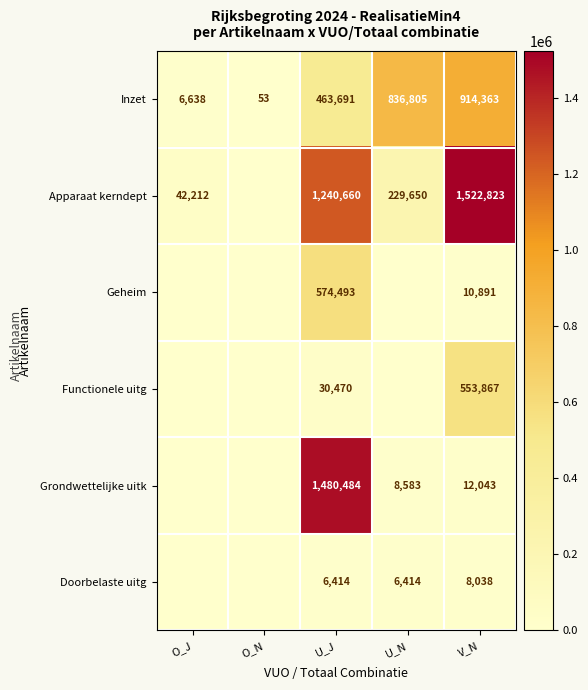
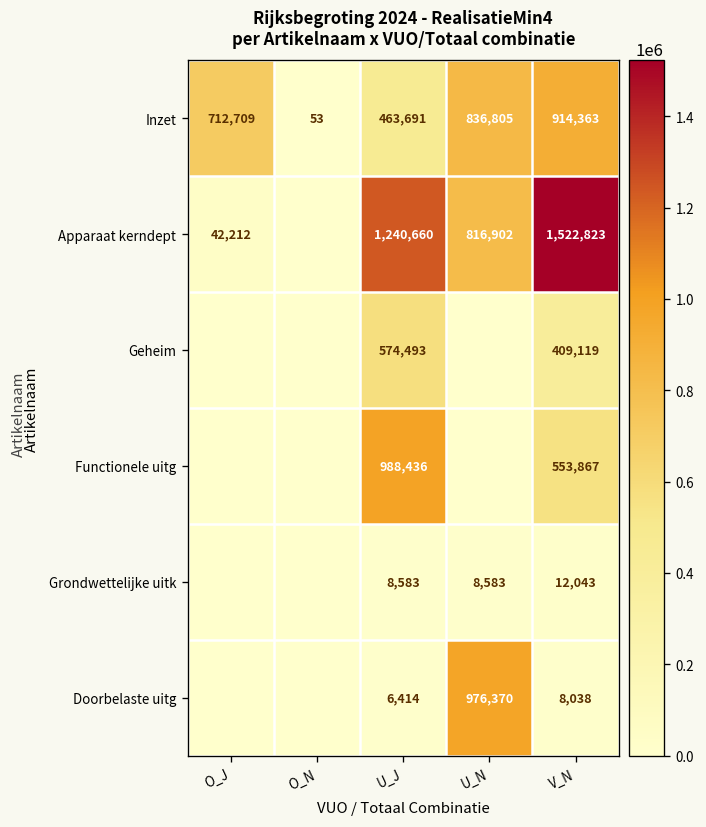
Inzet, O_J: 6,638 -> 712,709
Apparaat kerndept, U_N: 229,650 -> 816,902
Geheim, V_N: 10,891 -> 409,119
Functionele uitg, U_J: 30,470 -> 988,436
Grondwettelijke uitk, U_J: 1,480,484 -> 8,583
Doorbelaste uitg, U_N: 6,414 -> 976,370
